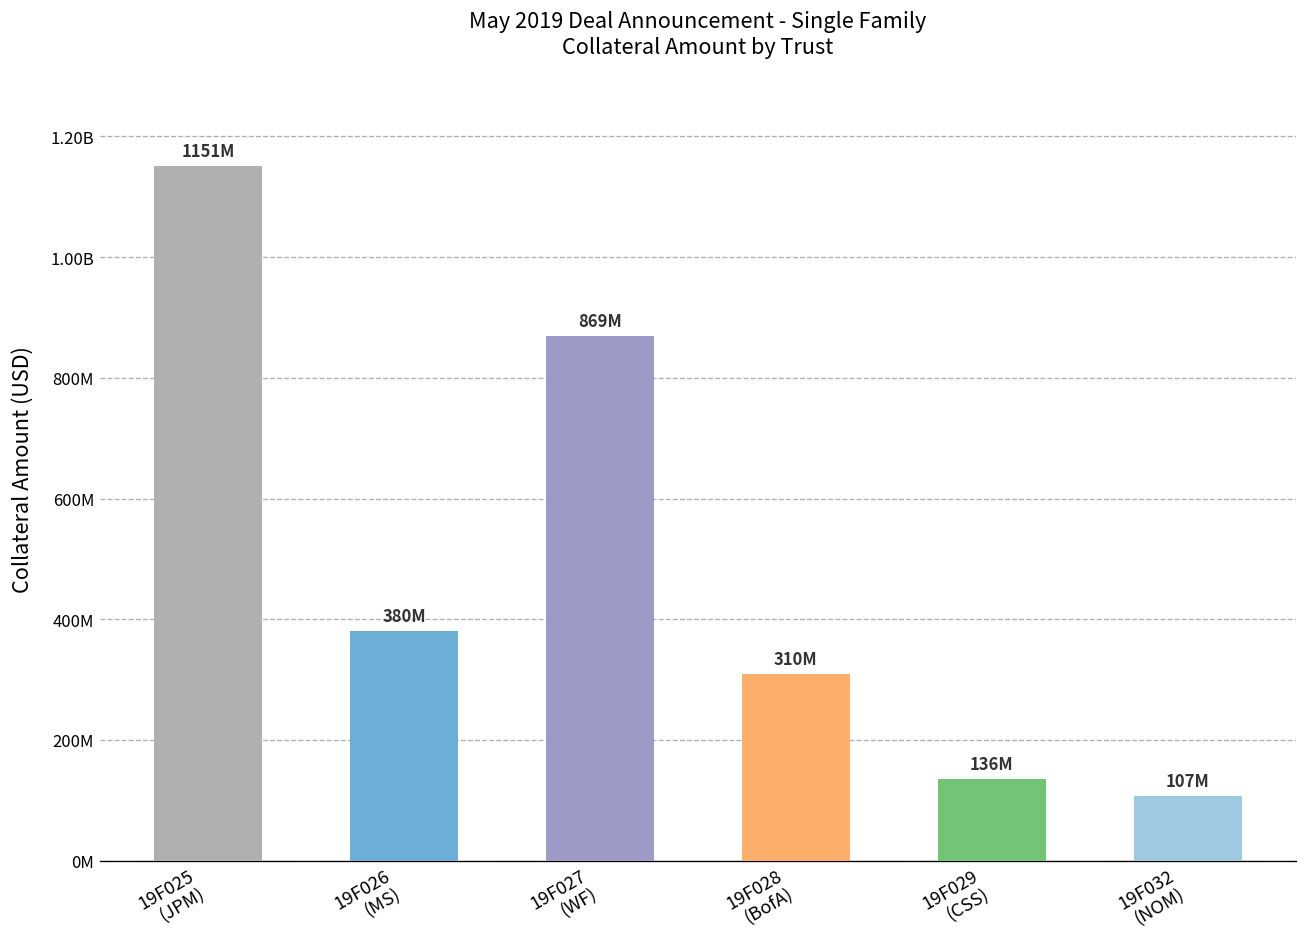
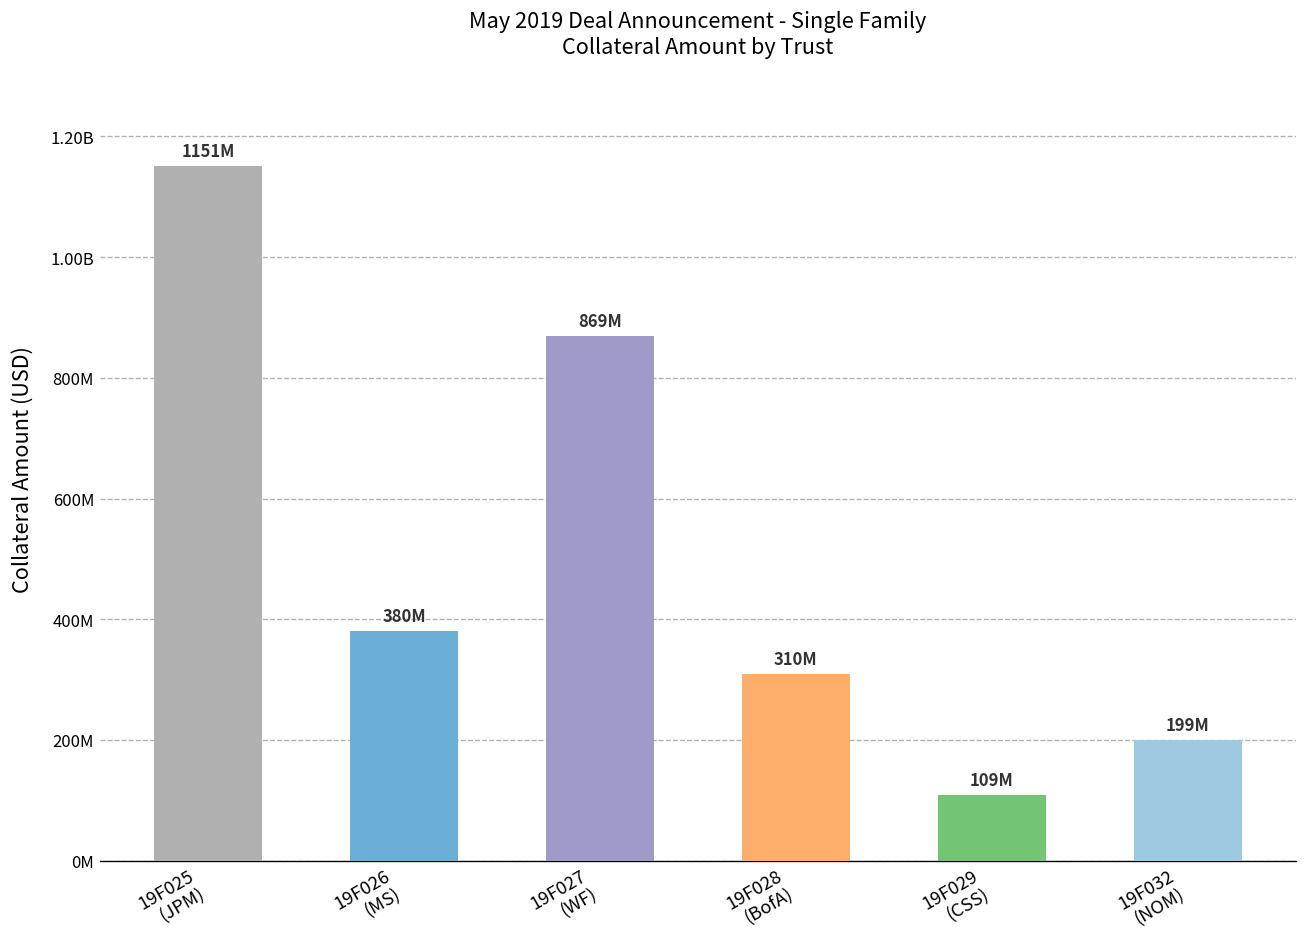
19F029 (CSS): 136M -> 109M
19F032 (NOM): 107M -> 199M
